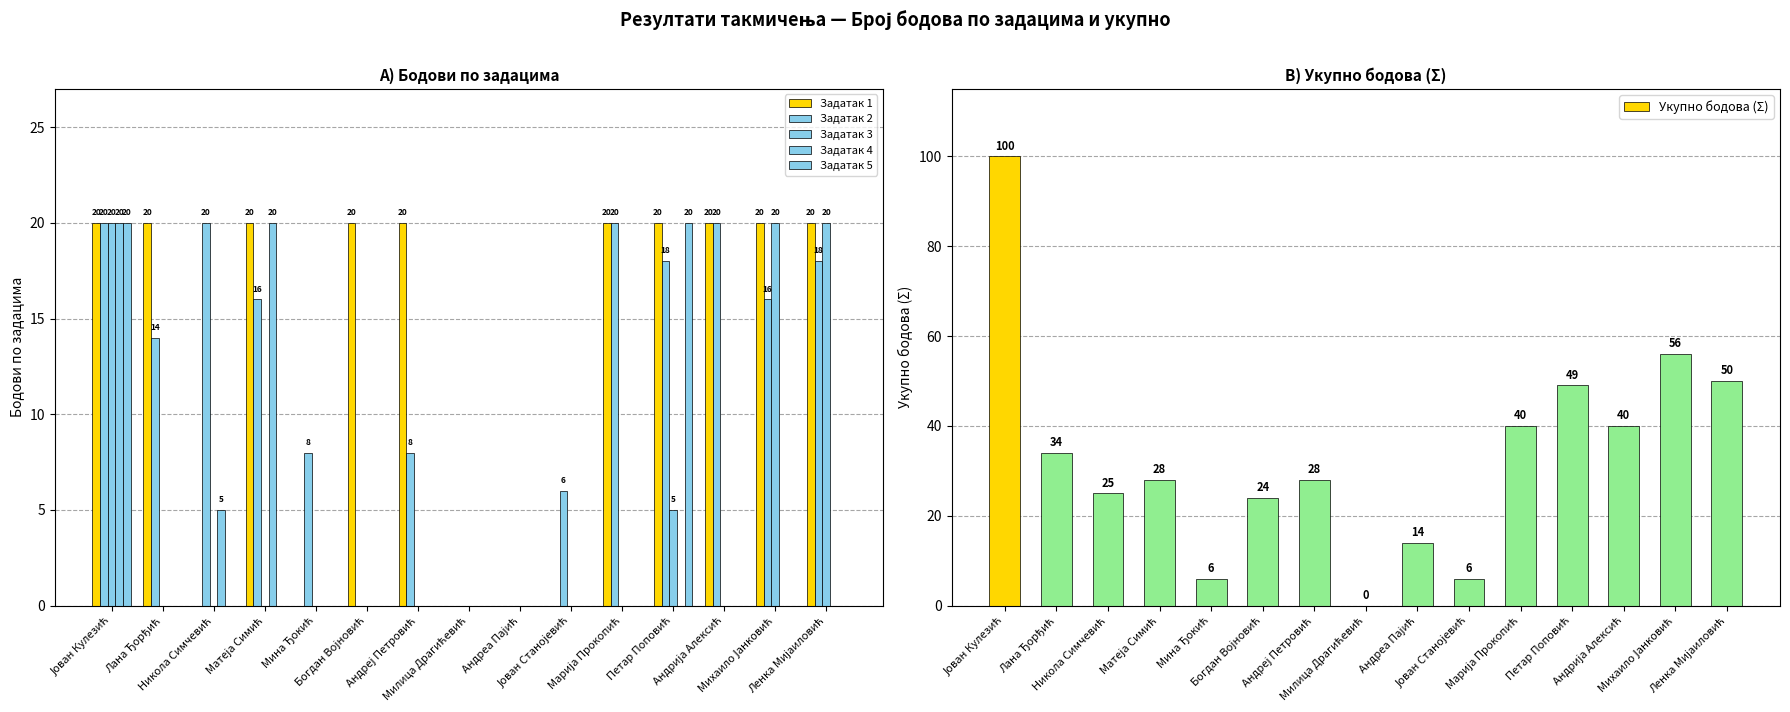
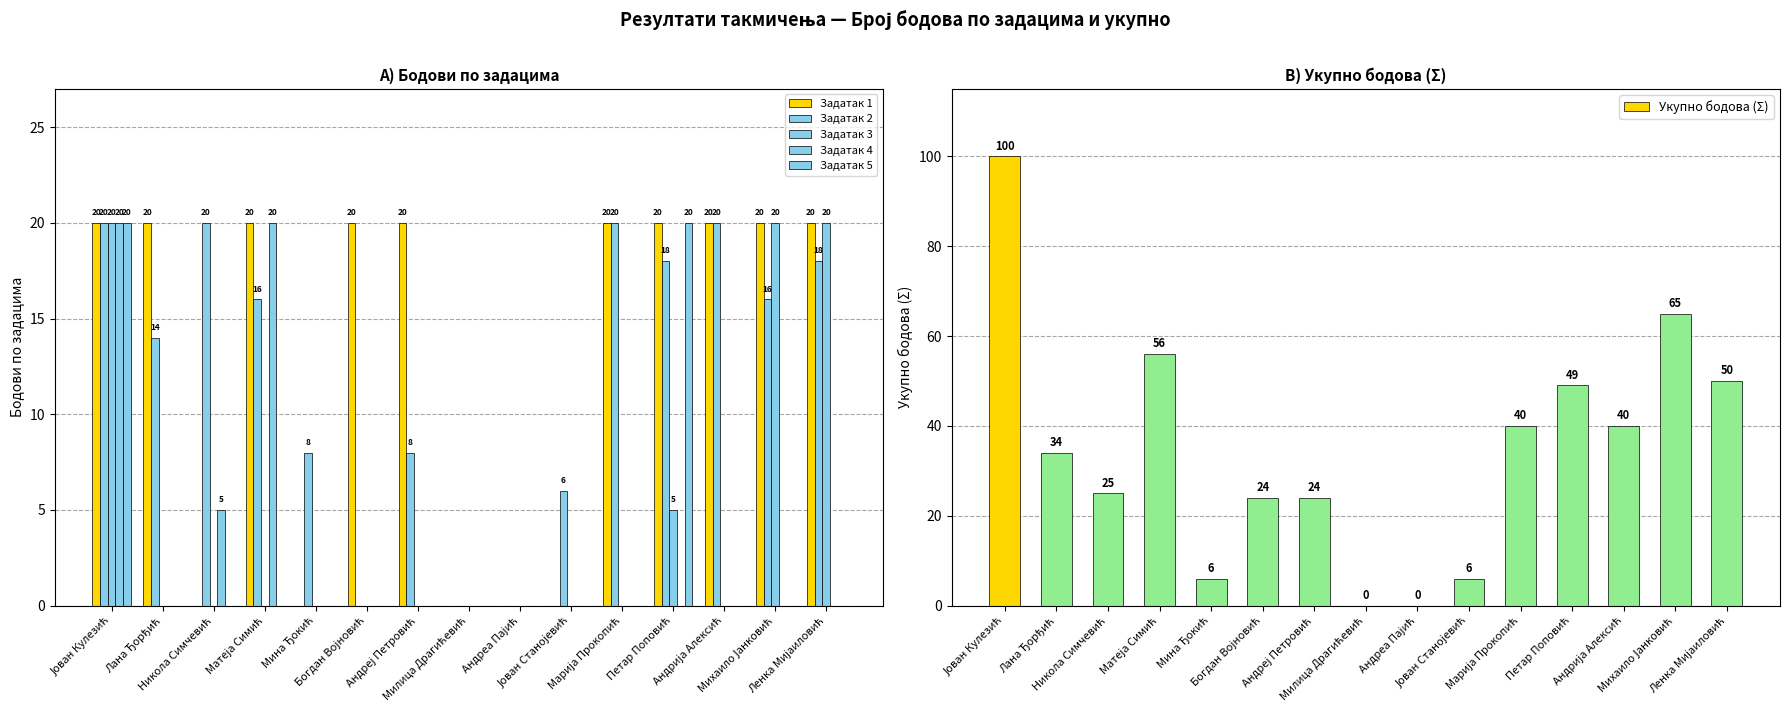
B) Укупно бодова (Σ), Матеја Симић: 28 -> 56
B) Укупно бодова (Σ), Андреј Петровић: 28 -> 24
B) Укупно бодова (Σ), Андреа Пајић: 14 -> 0
B) Укупно бодова (Σ), Михаило Јанковић: 56 -> 65
